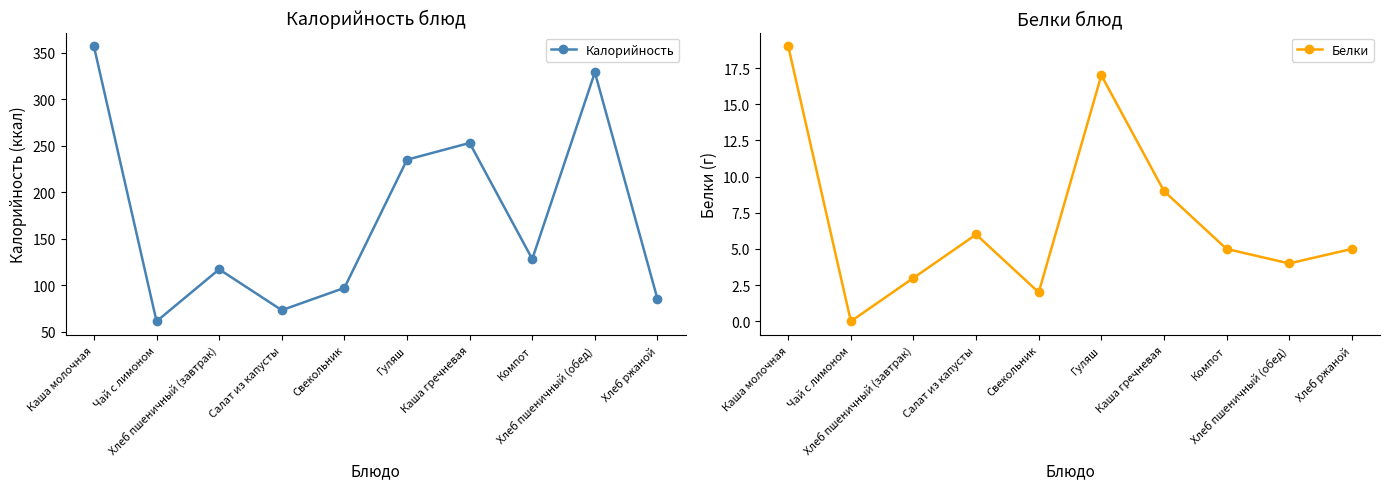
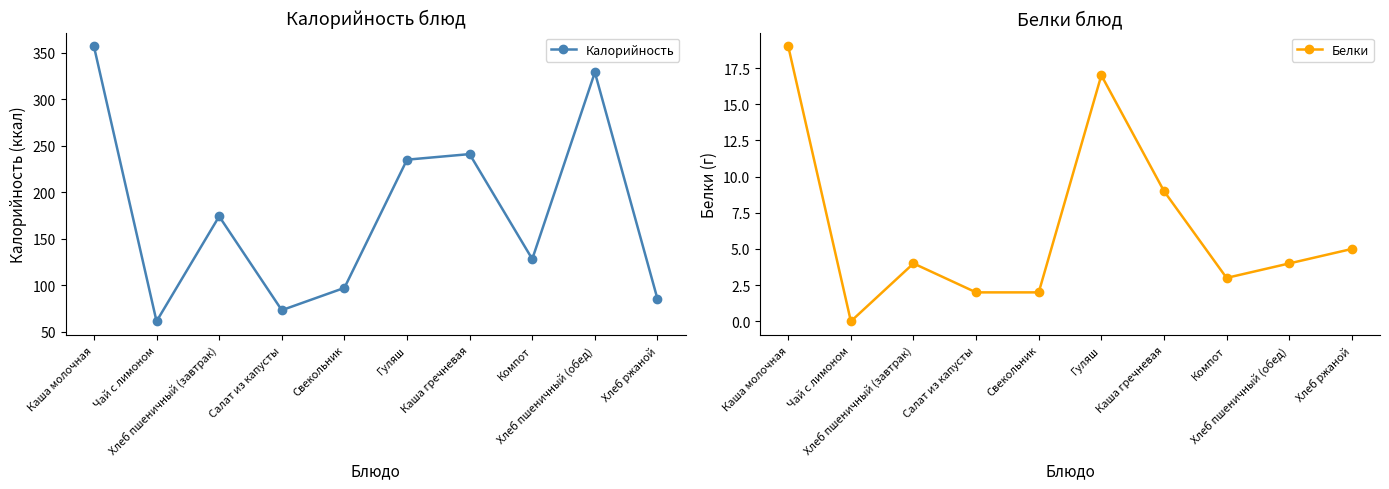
Калорийность блюд, Хлеб пшеничный (завтрак): 120 -> 170
Калорийность блюд, Каша гречневая: 250 -> 240
Белки блюд, Хлеб пшеничный (завтрак): 3 -> 4
Белки блюд, Салат из капусты: 6 -> 2
Белки блюд, Компот: 5 -> 3
